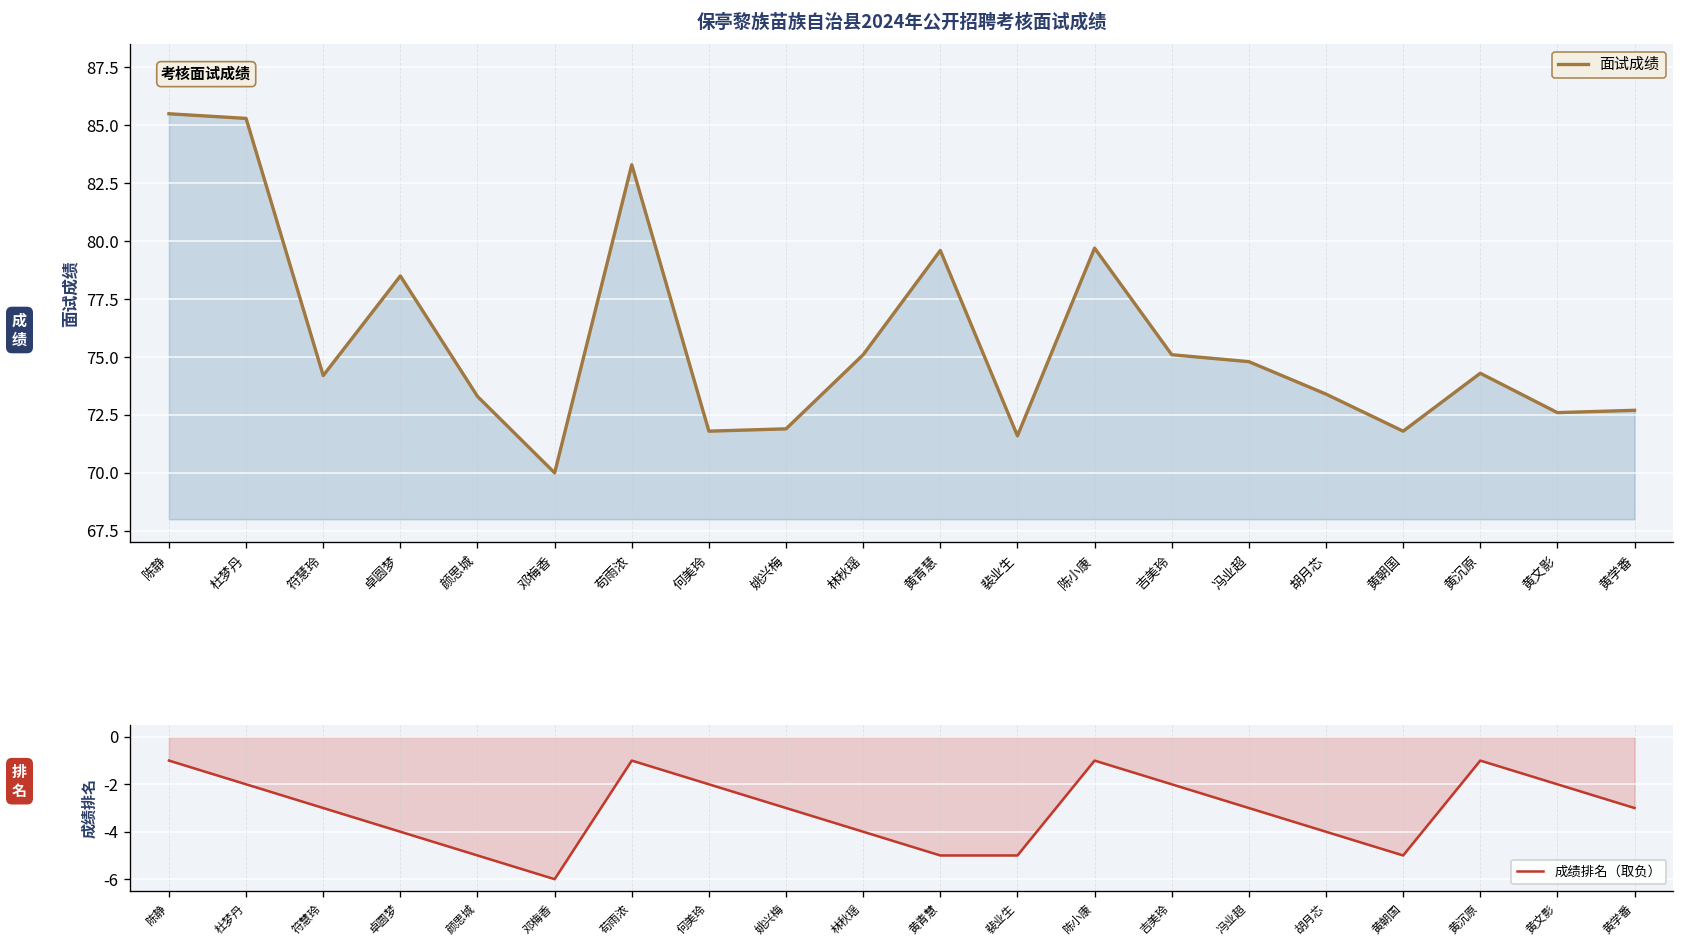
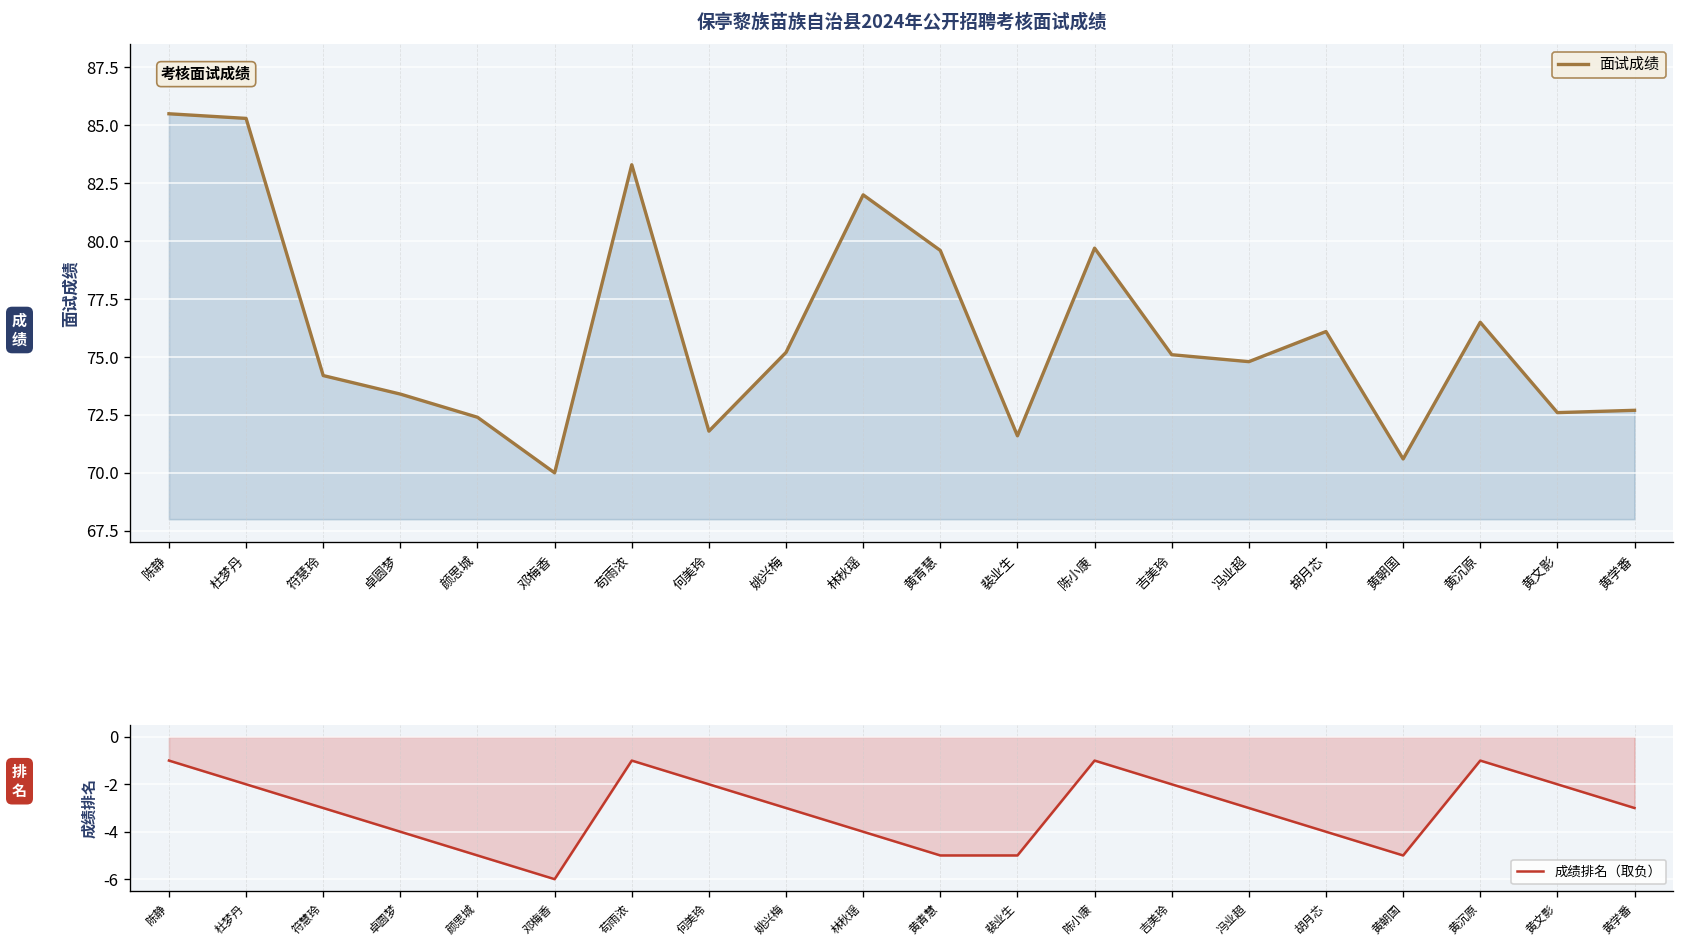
保亭黎族苗族自治县2024年公开招聘考核面试成绩, 卓圆梦: 78.5 -> 73.4
保亭黎族苗族自治县2024年公开招聘考核面试成绩, 颜思城: 73.3 -> 72.4
保亭黎族苗族自治县2024年公开招聘考核面试成绩, 姚兴梅: 71.9 -> 75.2
保亭黎族苗族自治县2024年公开招聘考核面试成绩, 林秋瑶: 75.1 -> 82.0
保亭黎族苗族自治县2024年公开招聘考核面试成绩, 胡月芯: 73.4 -> 76.1
保亭黎族苗族自治县2024年公开招聘考核面试成绩, 黄朝国: 71.8 -> 70.6
保亭黎族苗族自治县2024年公开招聘考核面试成绩, 黄沉原: 74.3 -> 76.5
